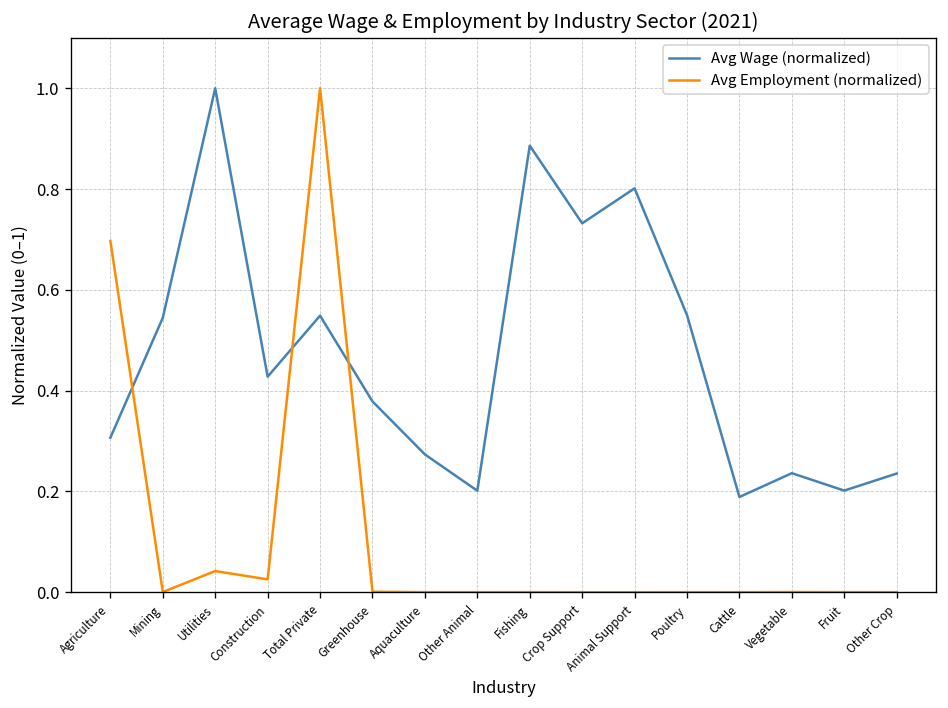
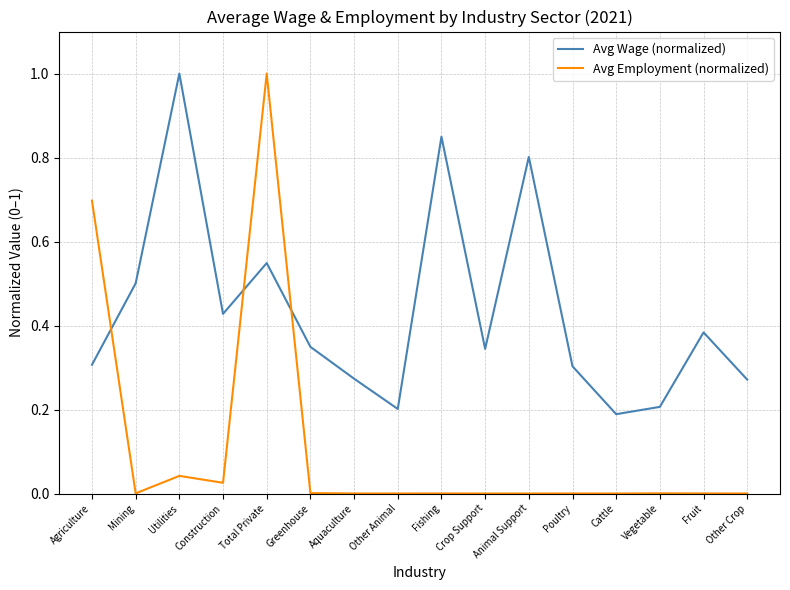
Avg Wage (normalized), Mining: 0.54 -> 0.50
Avg Wage (normalized), Greenhouse: 0.38 -> 0.35
Avg Wage (normalized), Fishing: 0.89 -> 0.85
Avg Wage (normalized), Crop Support: 0.73 -> 0.34
Avg Wage (normalized), Poultry: 0.55 -> 0.30
Avg Wage (normalized), Vegetable: 0.24 -> 0.21
Avg Wage (normalized), Fruit: 0.20 -> 0.38
Avg Wage (normalized), Other Crop: 0.24 -> 0.27
